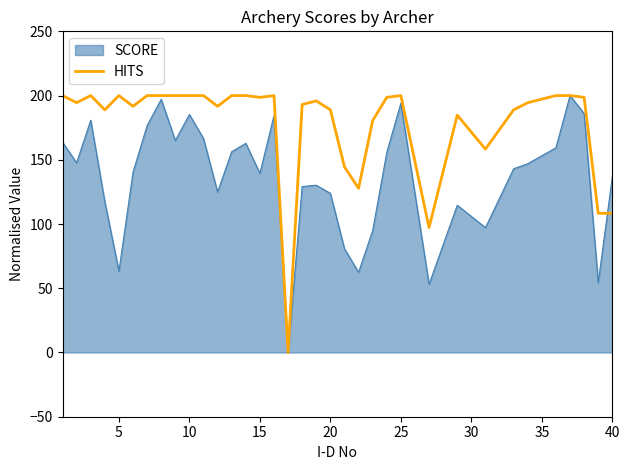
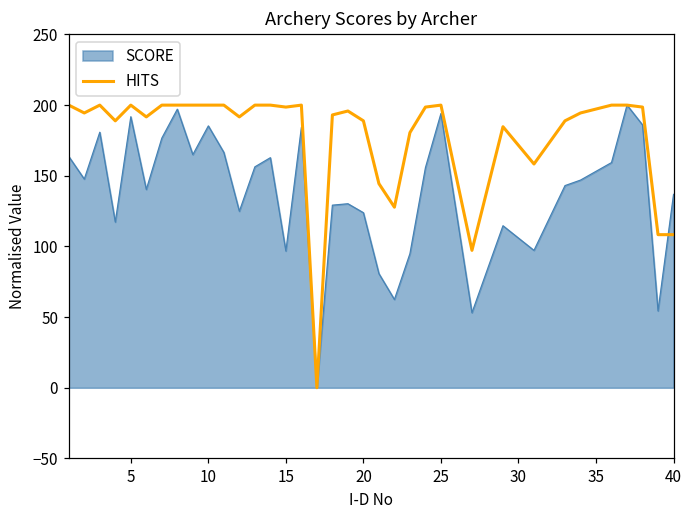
SCORE, 5: 63 -> 192
SCORE, 15: 139 -> 97
